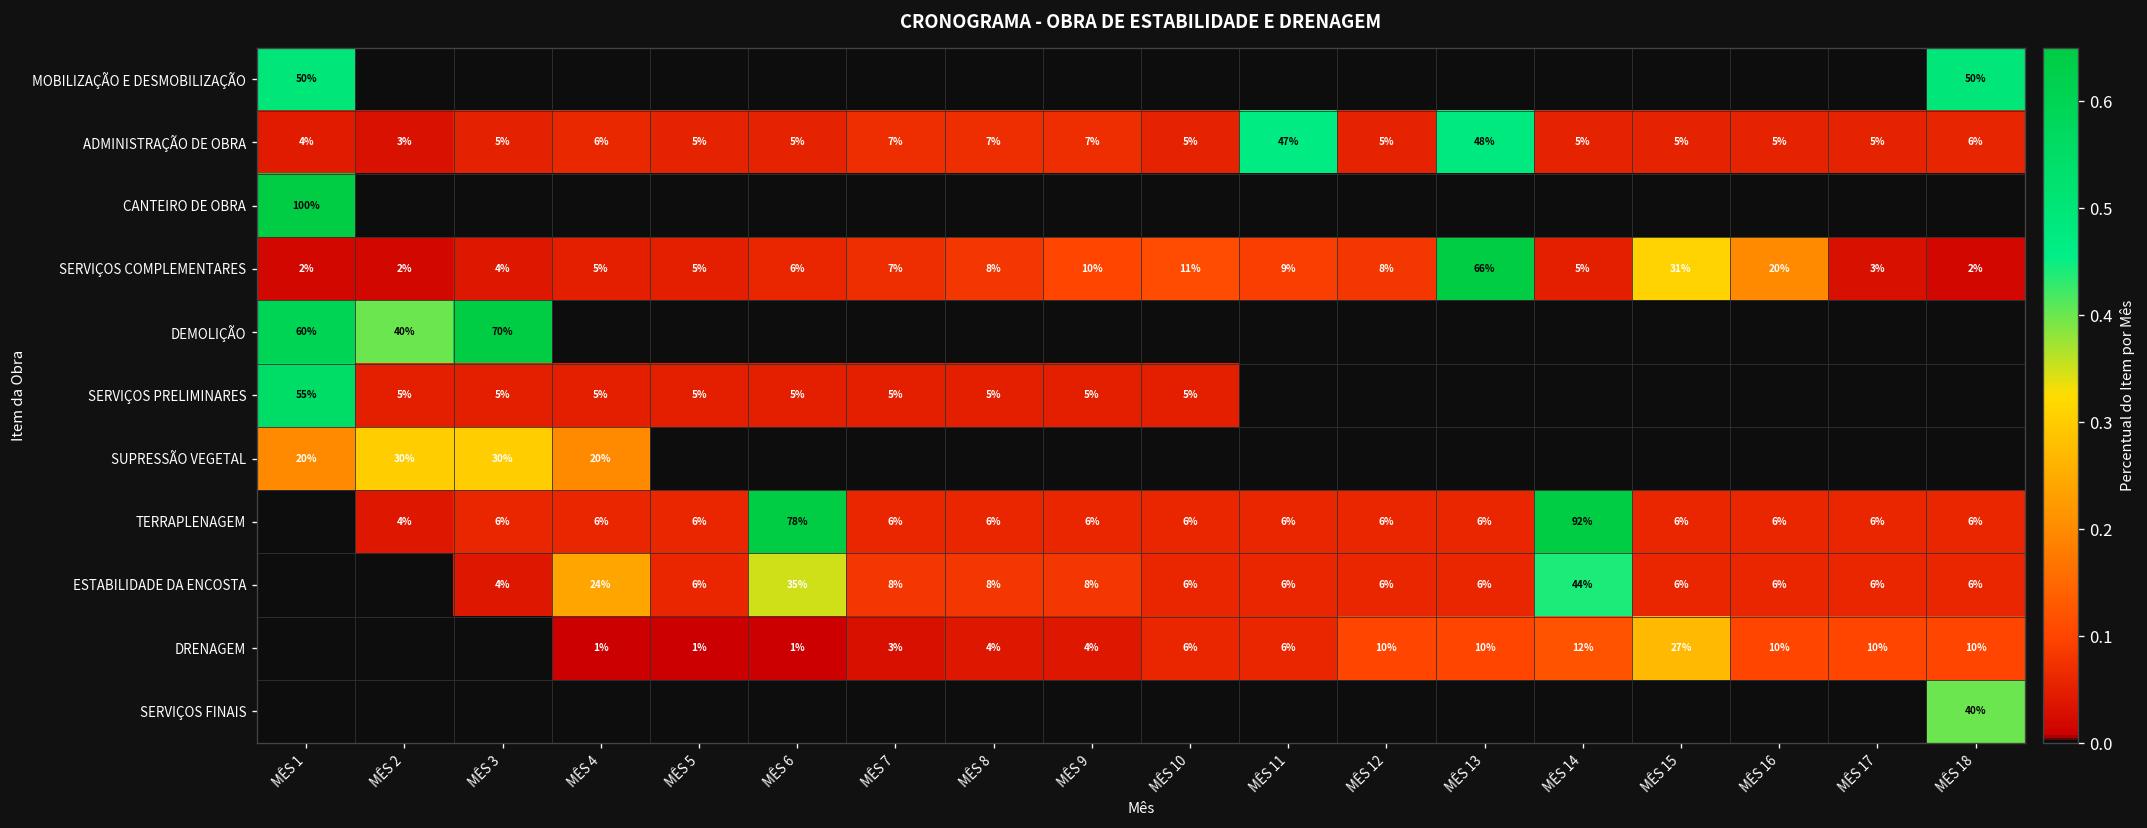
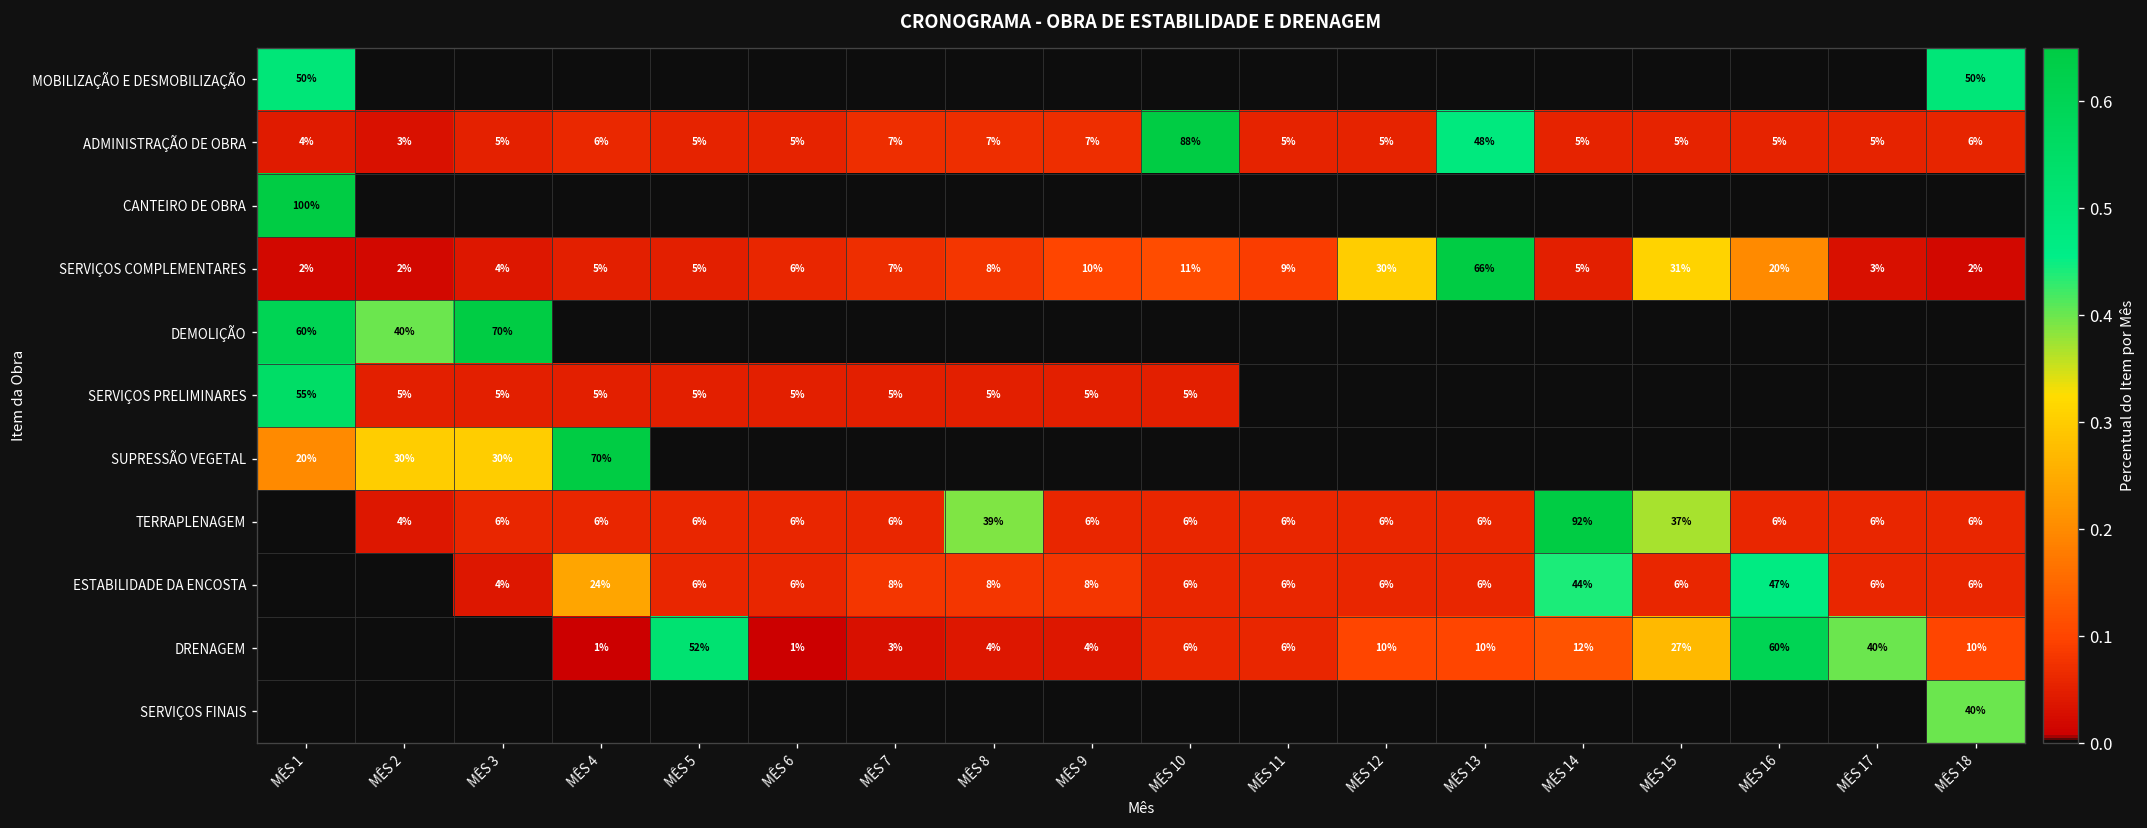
ADMINISTRAÇÃO DE OBRA, MÊS 10: 5% -> 88%
ADMINISTRAÇÃO DE OBRA, MÊS 11: 47% -> 5%
SERVIÇOS COMPLEMENTARES, MÊS 12: 8% -> 30%
SUPRESSÃO VEGETAL, MÊS 4: 20% -> 70%
TERRAPLENAGEM, MÊS 6: 78% -> 6%
TERRAPLENAGEM, MÊS 8: 6% -> 39%
TERRAPLENAGEM, MÊS 15: 6% -> 37%
ESTABILIDADE DA ENCOSTA, MÊS 6: 35% -> 6%
ESTABILIDADE DA ENCOSTA, MÊS 16: 6% -> 47%
DRENAGEM, MÊS 5: 1% -> 52%
DRENAGEM, MÊS 16: 10% -> 60%
DRENAGEM, MÊS 17: 10% -> 40%
